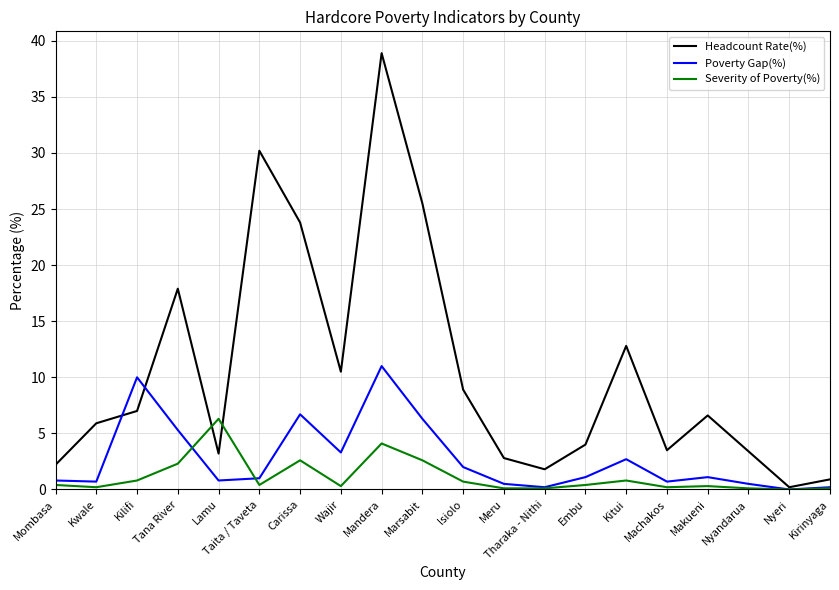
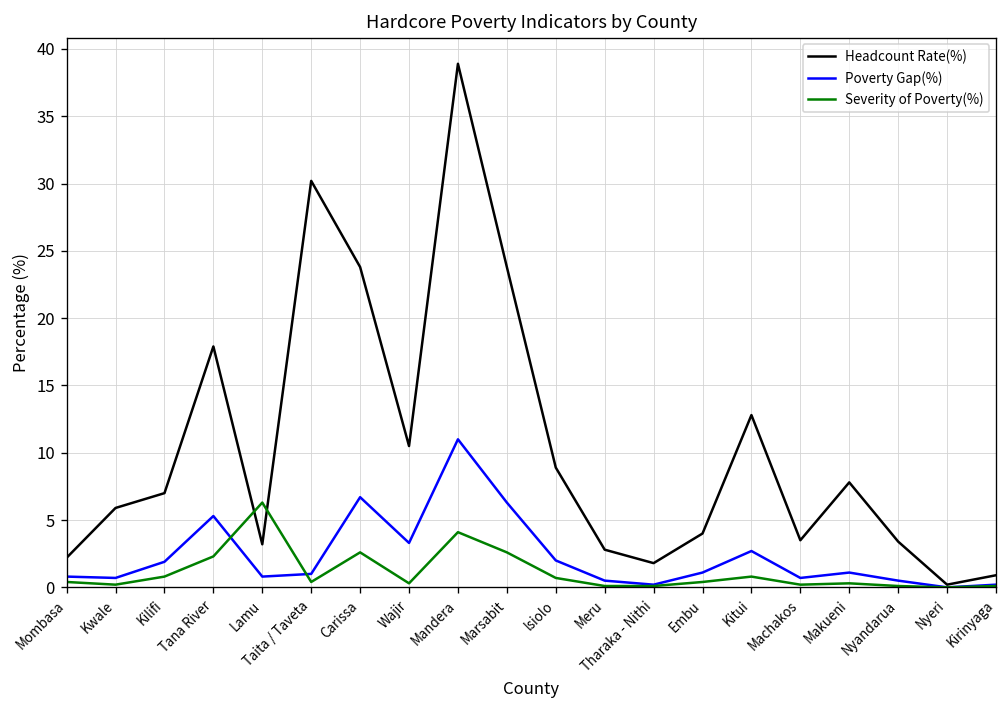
Poverty Gap(%), Kilifi: 10.0 -> 1.9
Headcount Rate(%), Marsabit: 25.5 -> 23.8
Headcount Rate(%), Makueni: 6.6 -> 7.8
